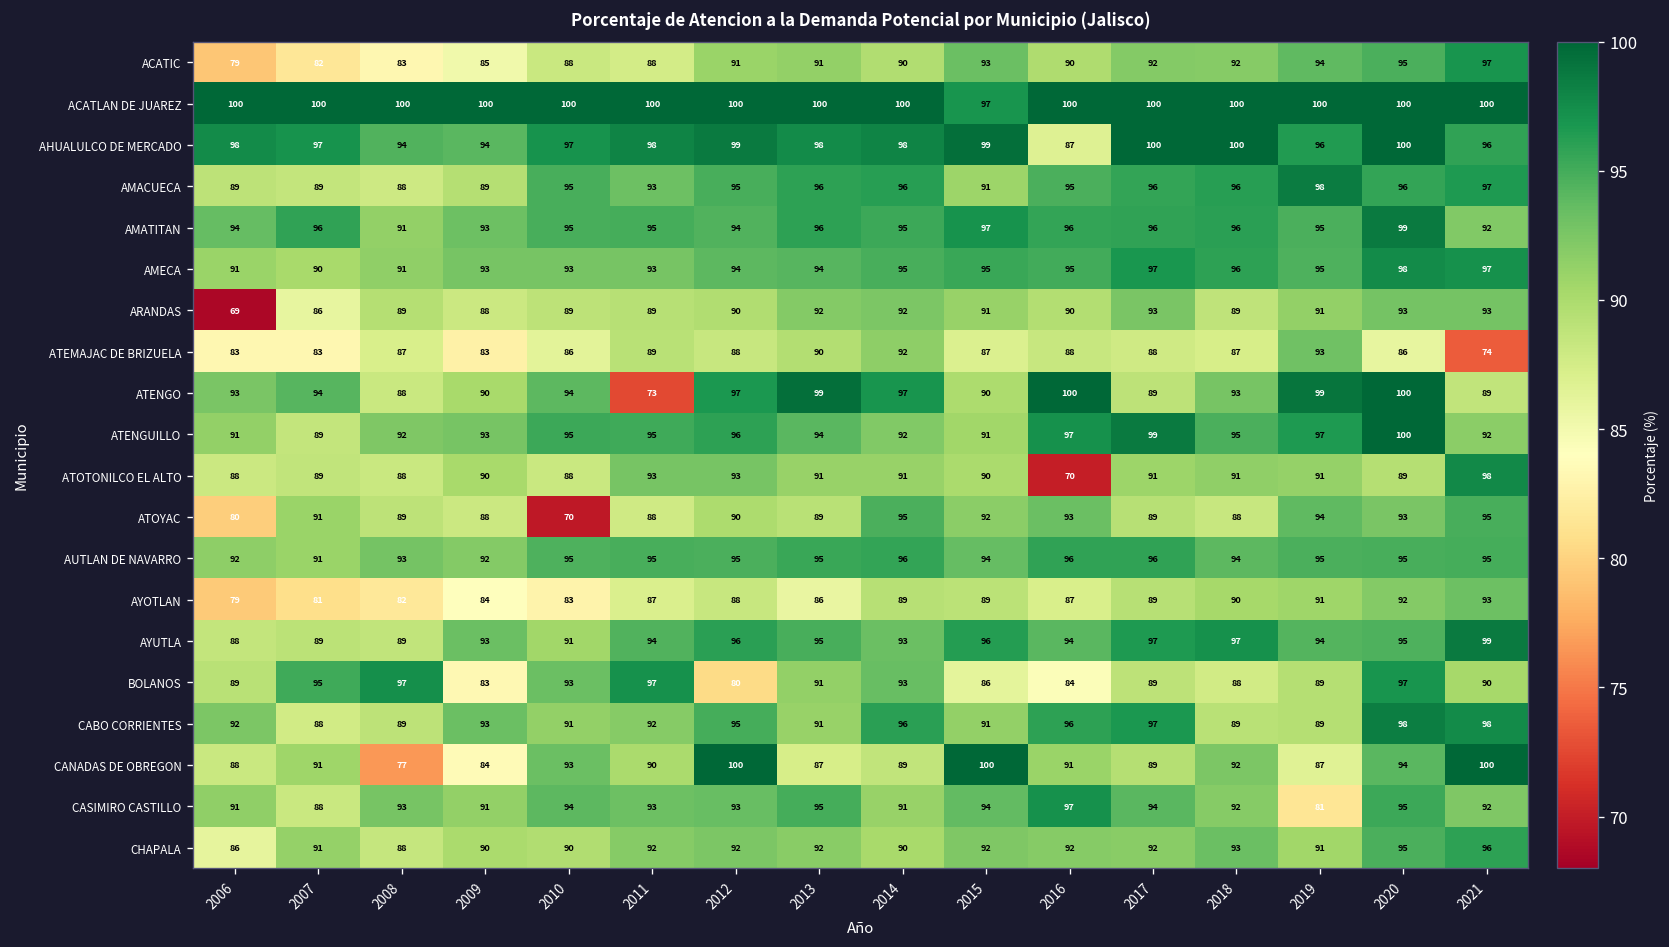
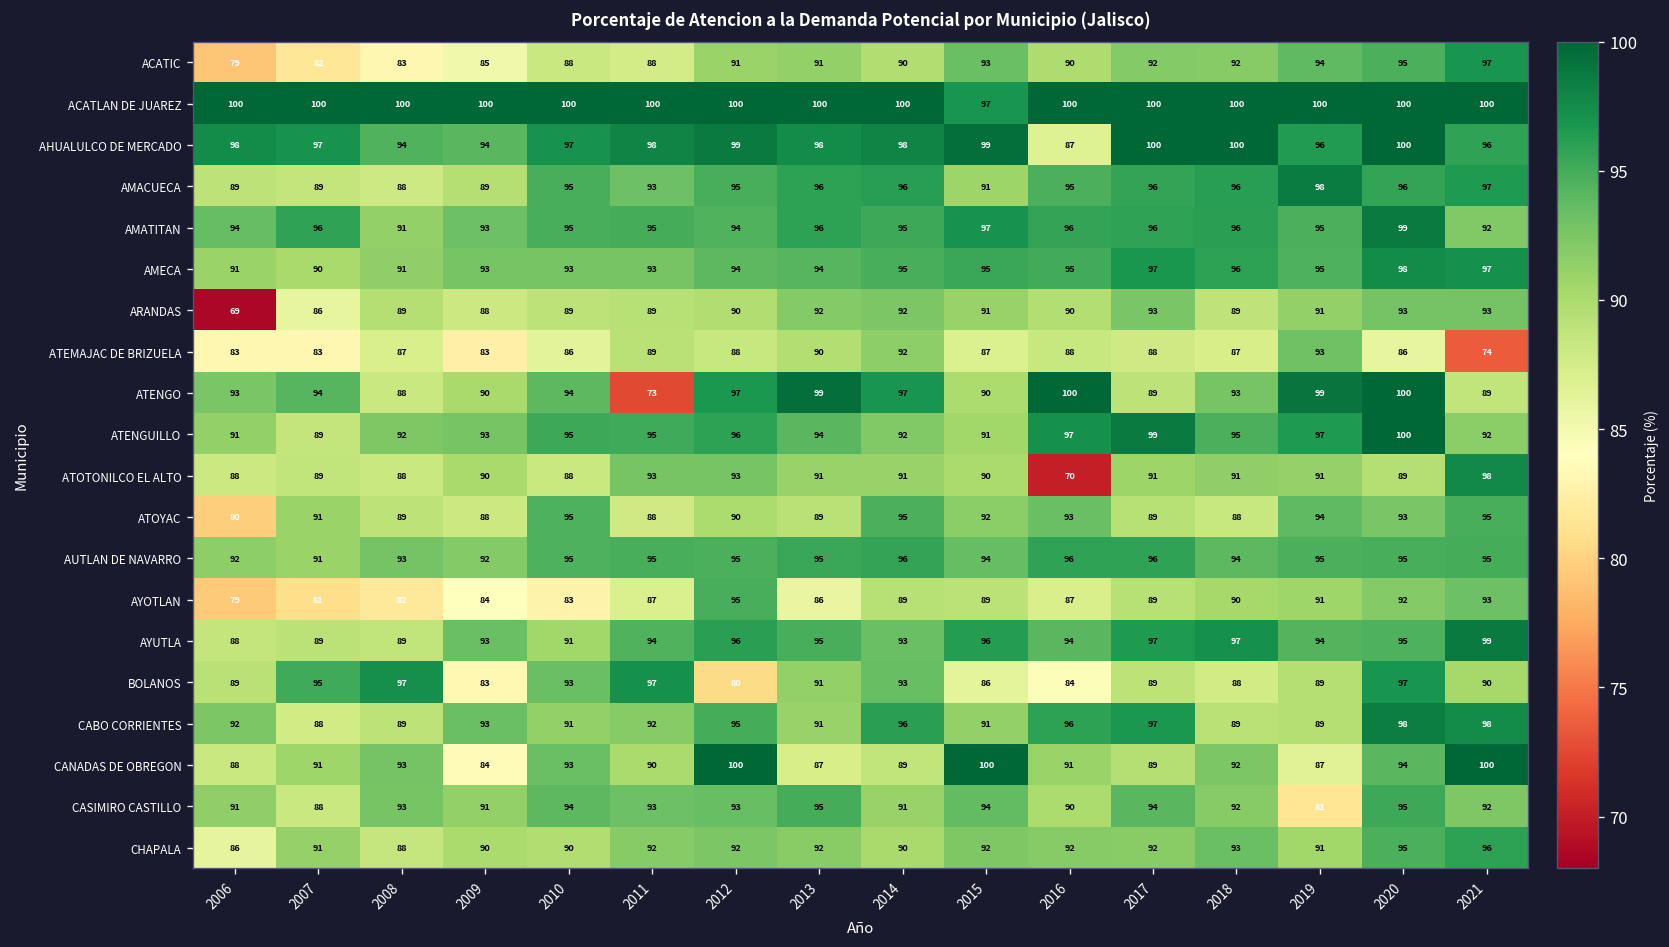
ATOYAC, 2010: 70 -> 95
AYOTLAN, 2012: 88 -> 95
CANADAS DE OBREGON, 2008: 77 -> 93
CASIMIRO CASTILLO, 2016: 97 -> 90
